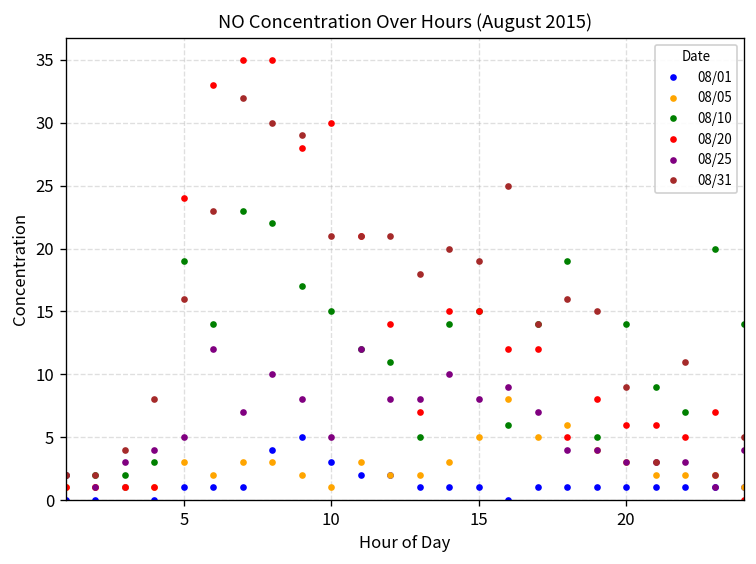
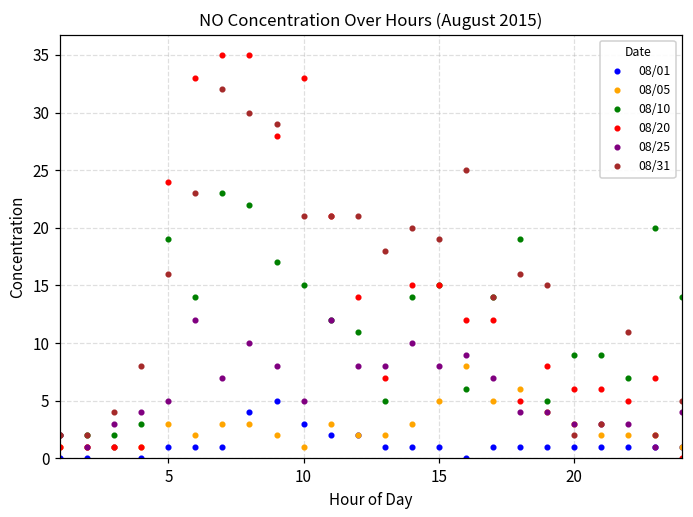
08/20, 10: 30 -> 33
08/10, 20: 14 -> 9
08/31, 20: 9 -> 2
